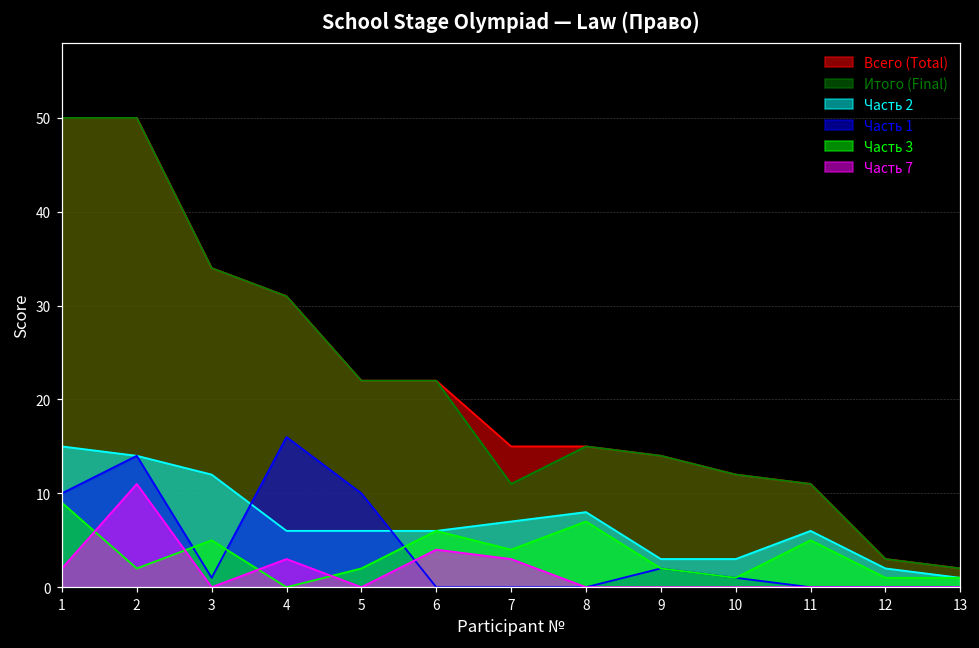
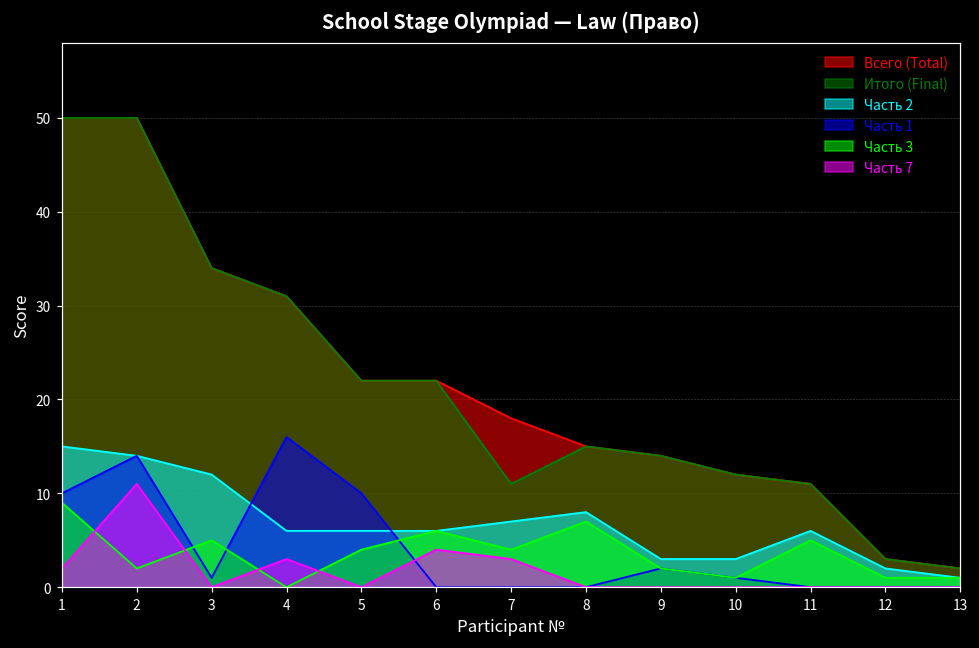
Часть 3, 5: 2 -> 4
Всего (Total), 7: 15 -> 18
